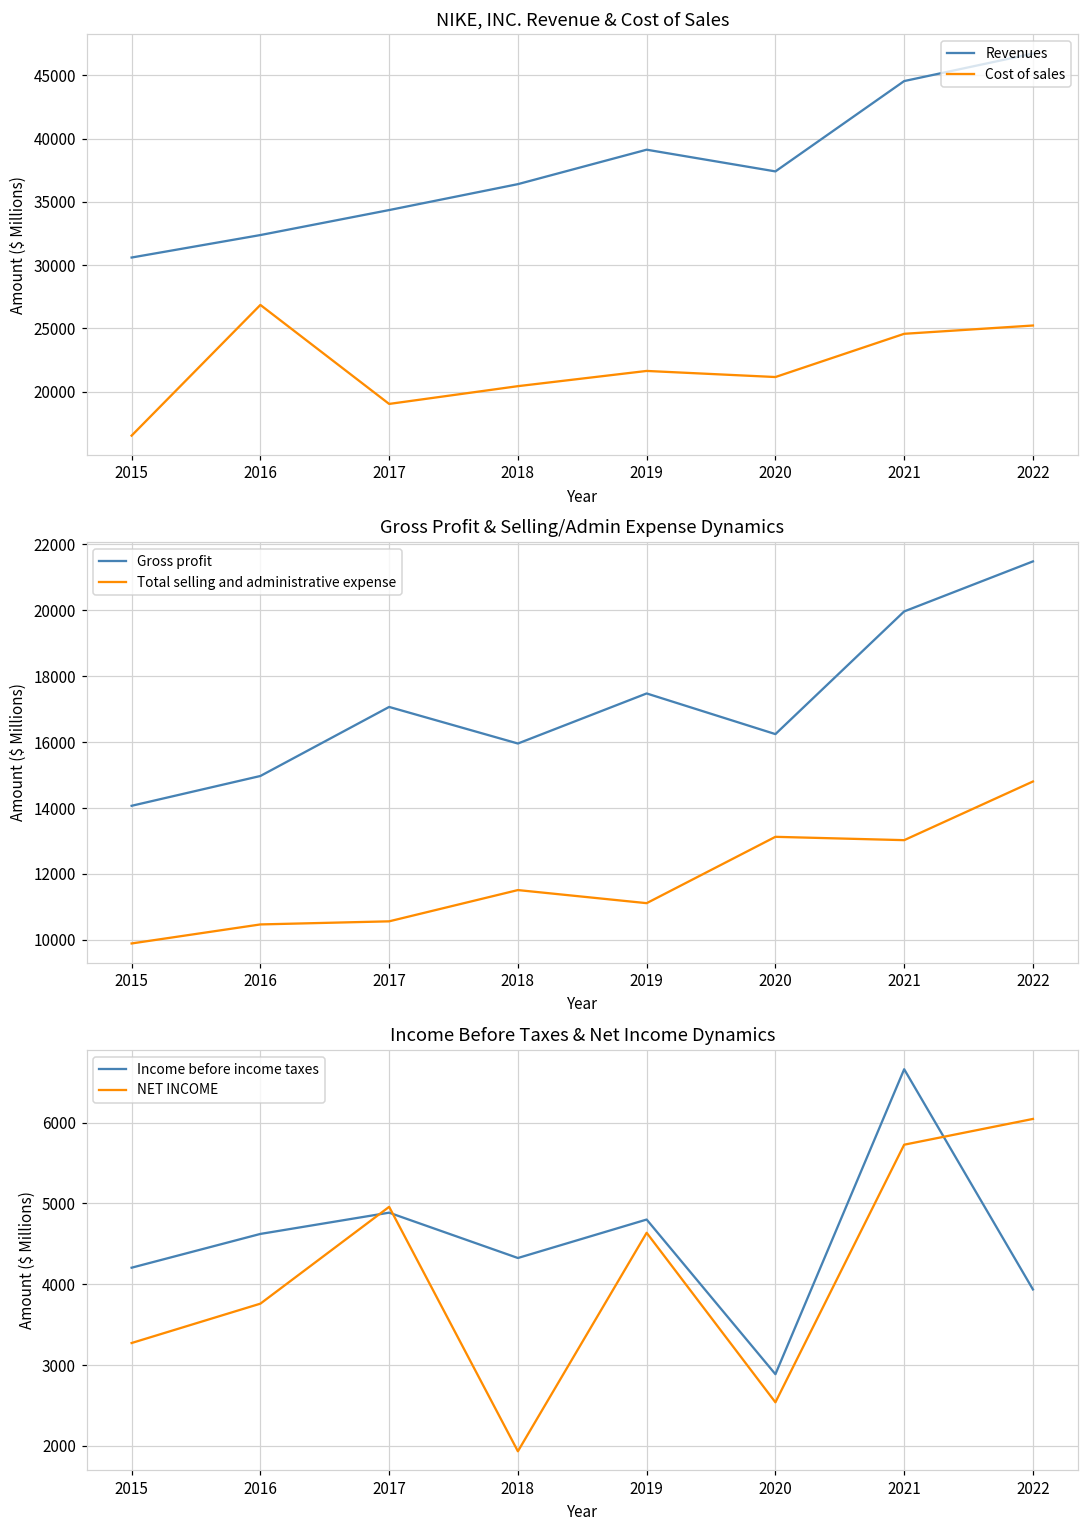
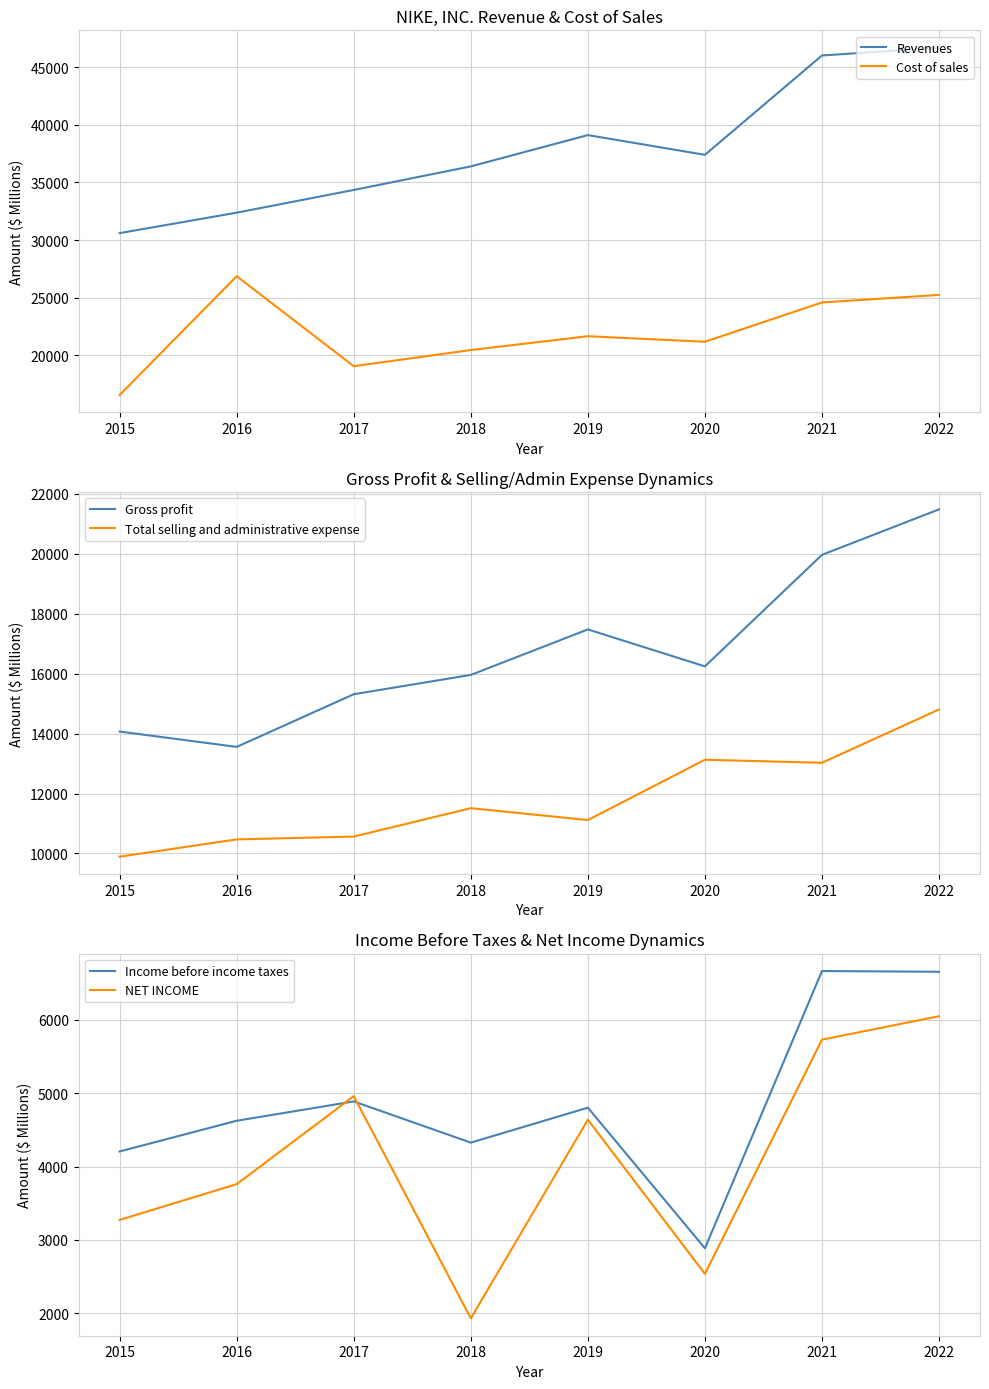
NIKE, INC. Revenue & Cost of Sales, Revenues, 2021: 44500 -> 46000
Gross Profit & Selling/Admin Expense Dynamics, Gross profit, 2016: 15000 -> 13600
Gross Profit & Selling/Admin Expense Dynamics, Gross profit, 2017: 17100 -> 15300
Income Before Taxes & Net Income Dynamics, Income before income taxes, 2022: 3900 -> 6700
